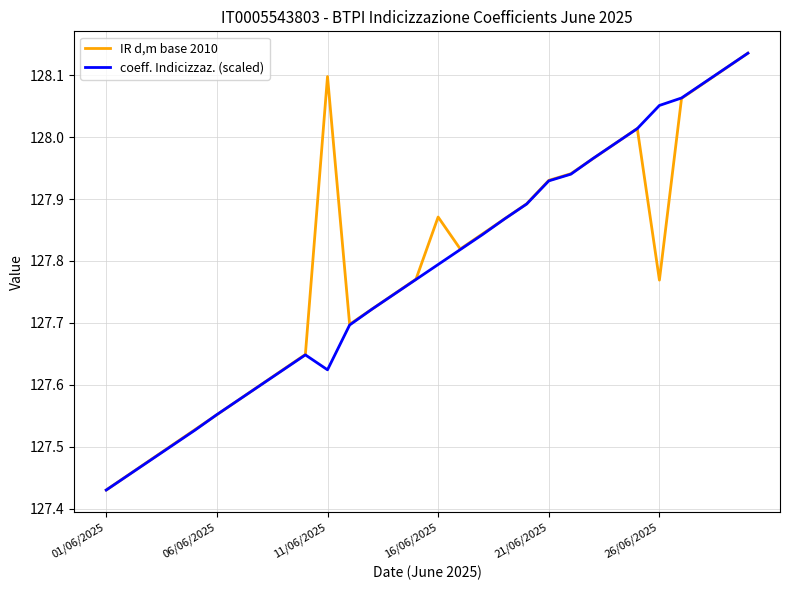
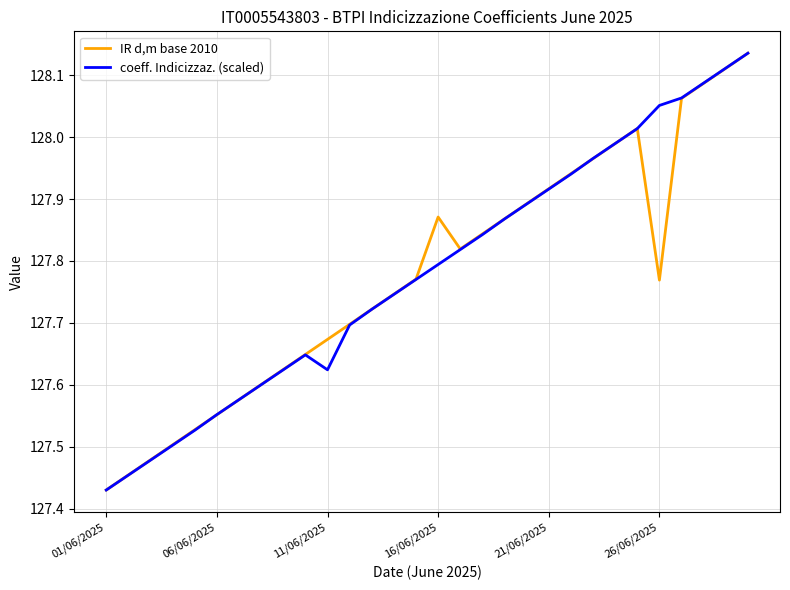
IR d,m base 2010, 11/06/2025: 128.10 -> 127.67
IR d,m base 2010, 21/06/2025: 127.93 -> 127.92
coeff. Indicizzaz. (scaled), 21/06/2025: 127.93 -> 127.92
